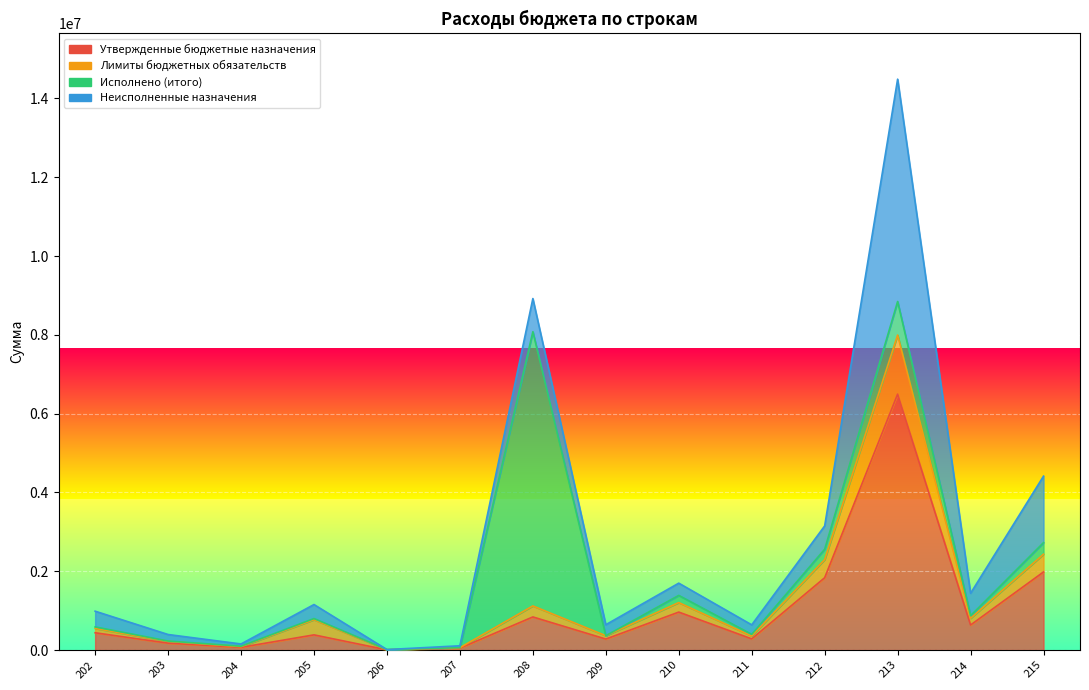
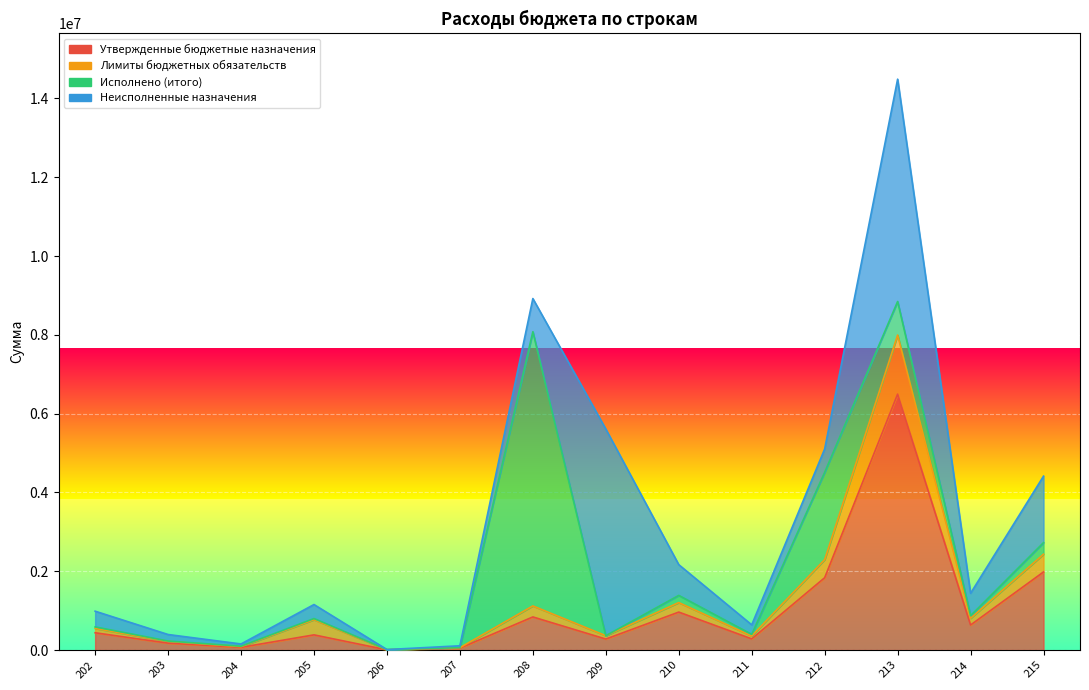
Неисполненные назначения, 209: 300000 -> 5200000
Неисполненные назначения, 210: 300000 -> 800000
Исполнено (итого), 212: 300000 -> 2200000
